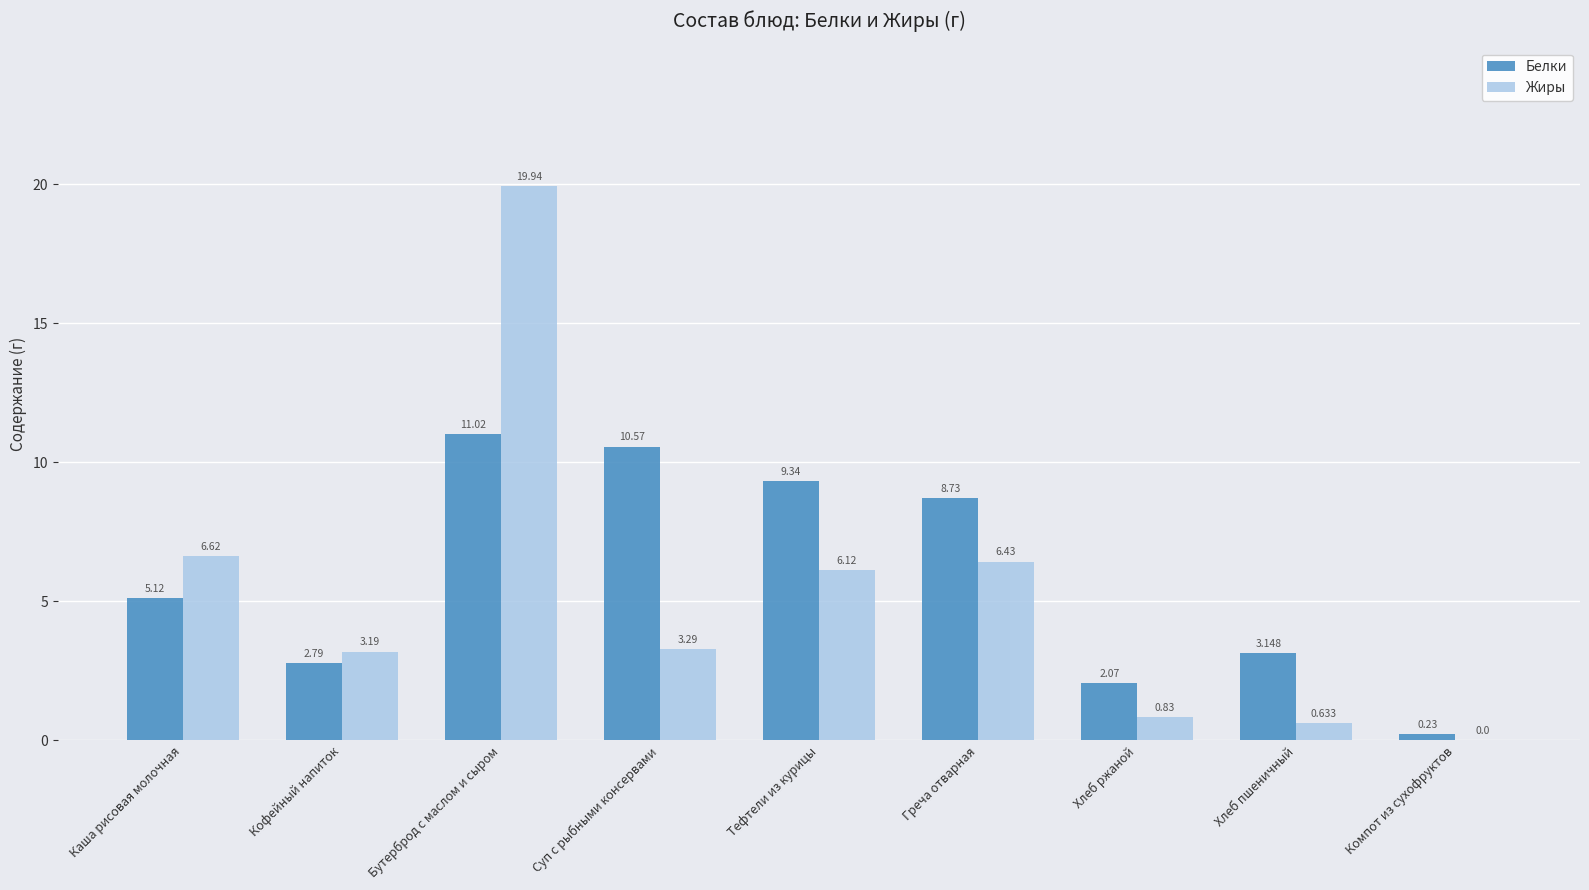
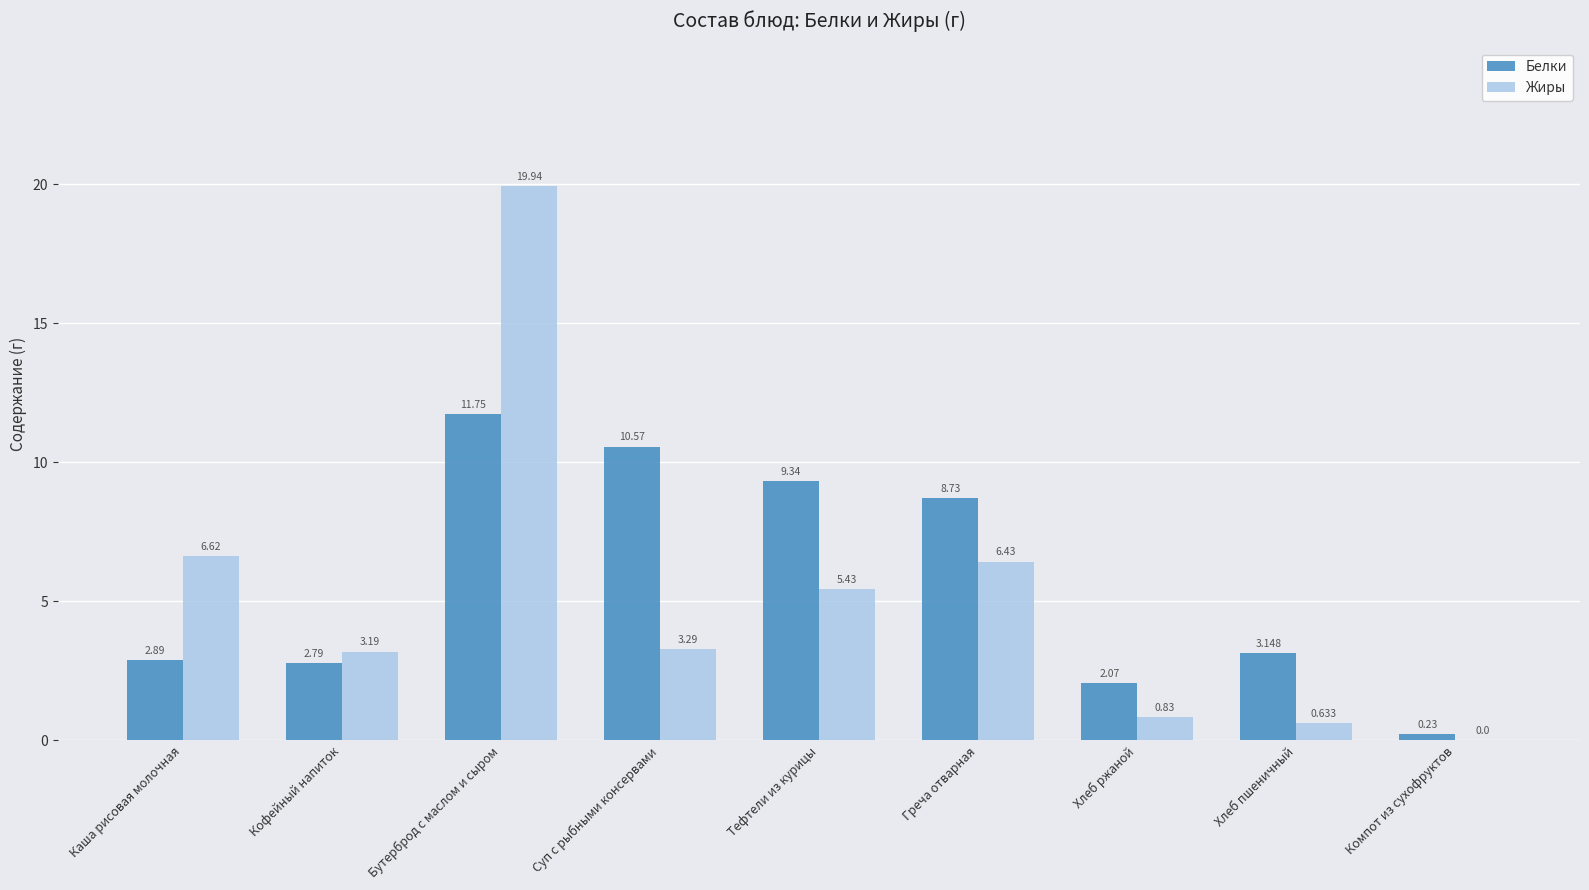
Белки, Каша рисовая молочная: 5.12 -> 2.89
Белки, Бутерброд с маслом и сыром: 11.02 -> 11.75
Жиры, Тефтели из курицы: 6.12 -> 5.43
